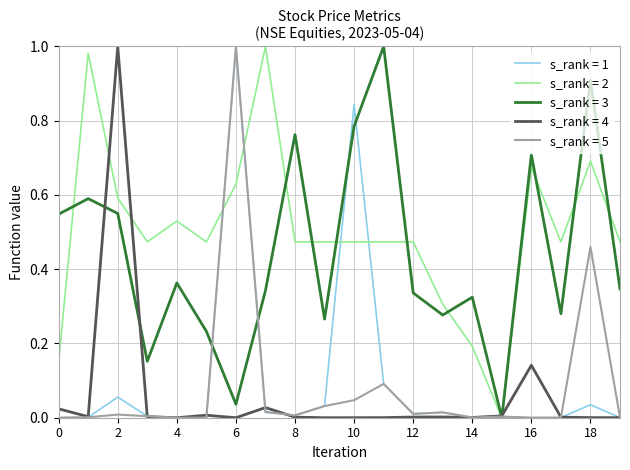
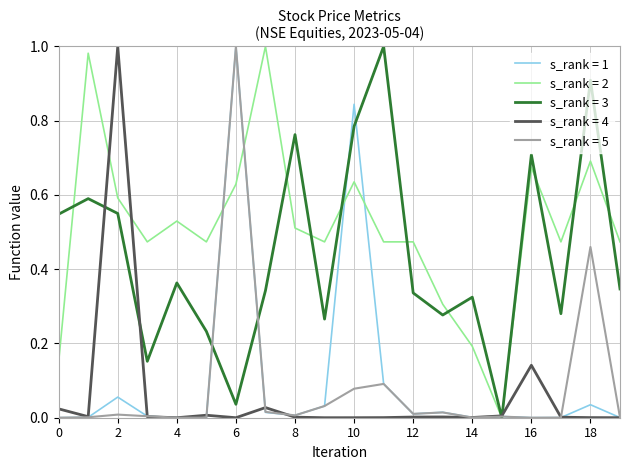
s_rank = 2, 8: 0.47 -> 0.51
s_rank = 2, 10: 0.47 -> 0.64
s_rank = 5, 10: 0.05 -> 0.08
